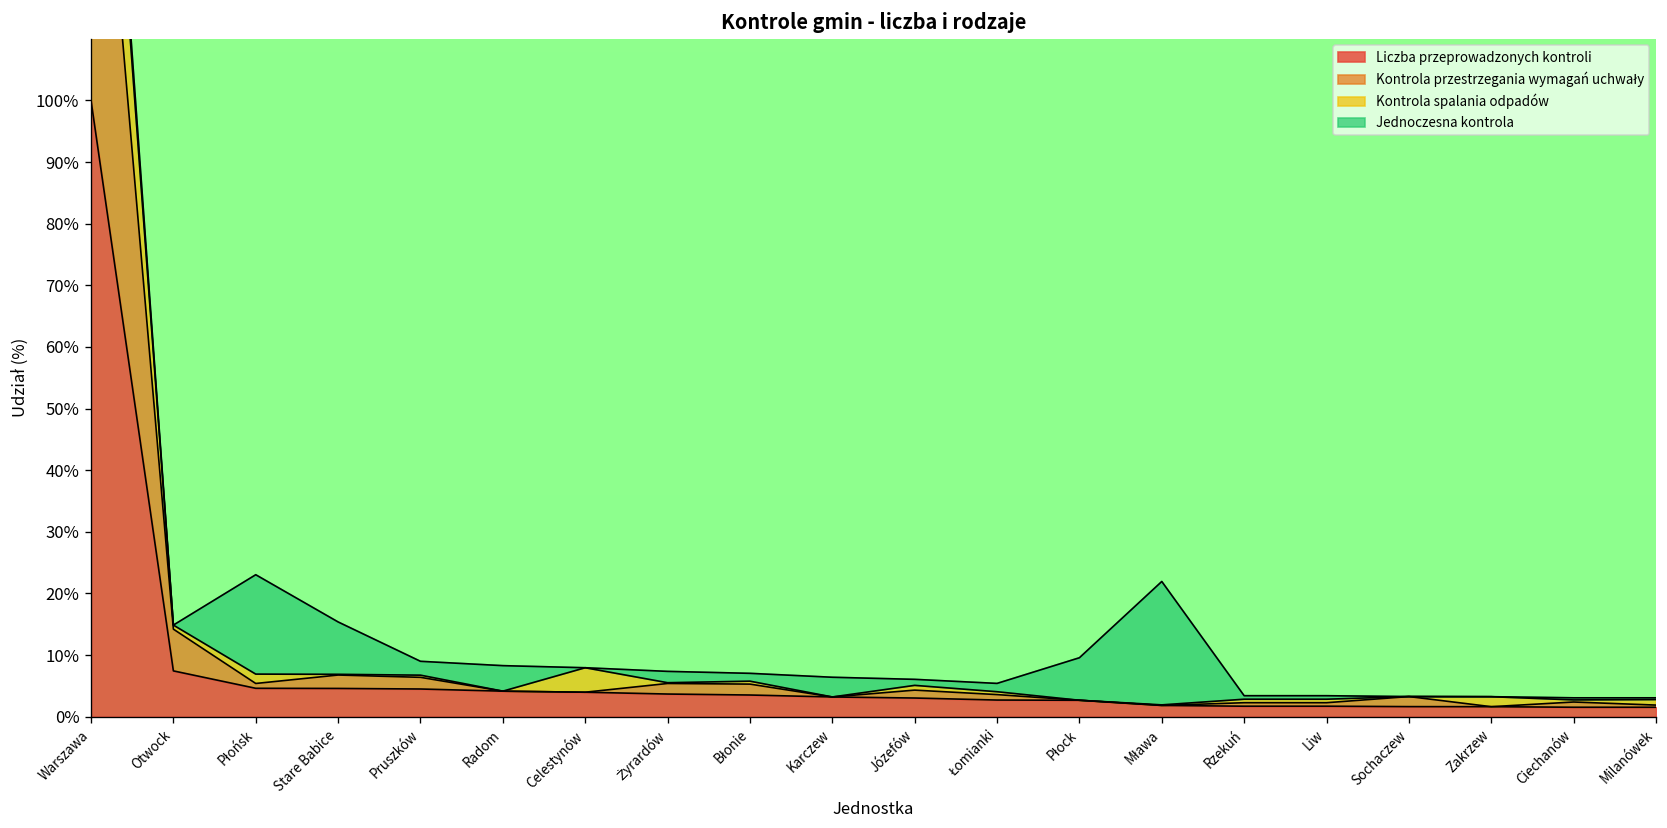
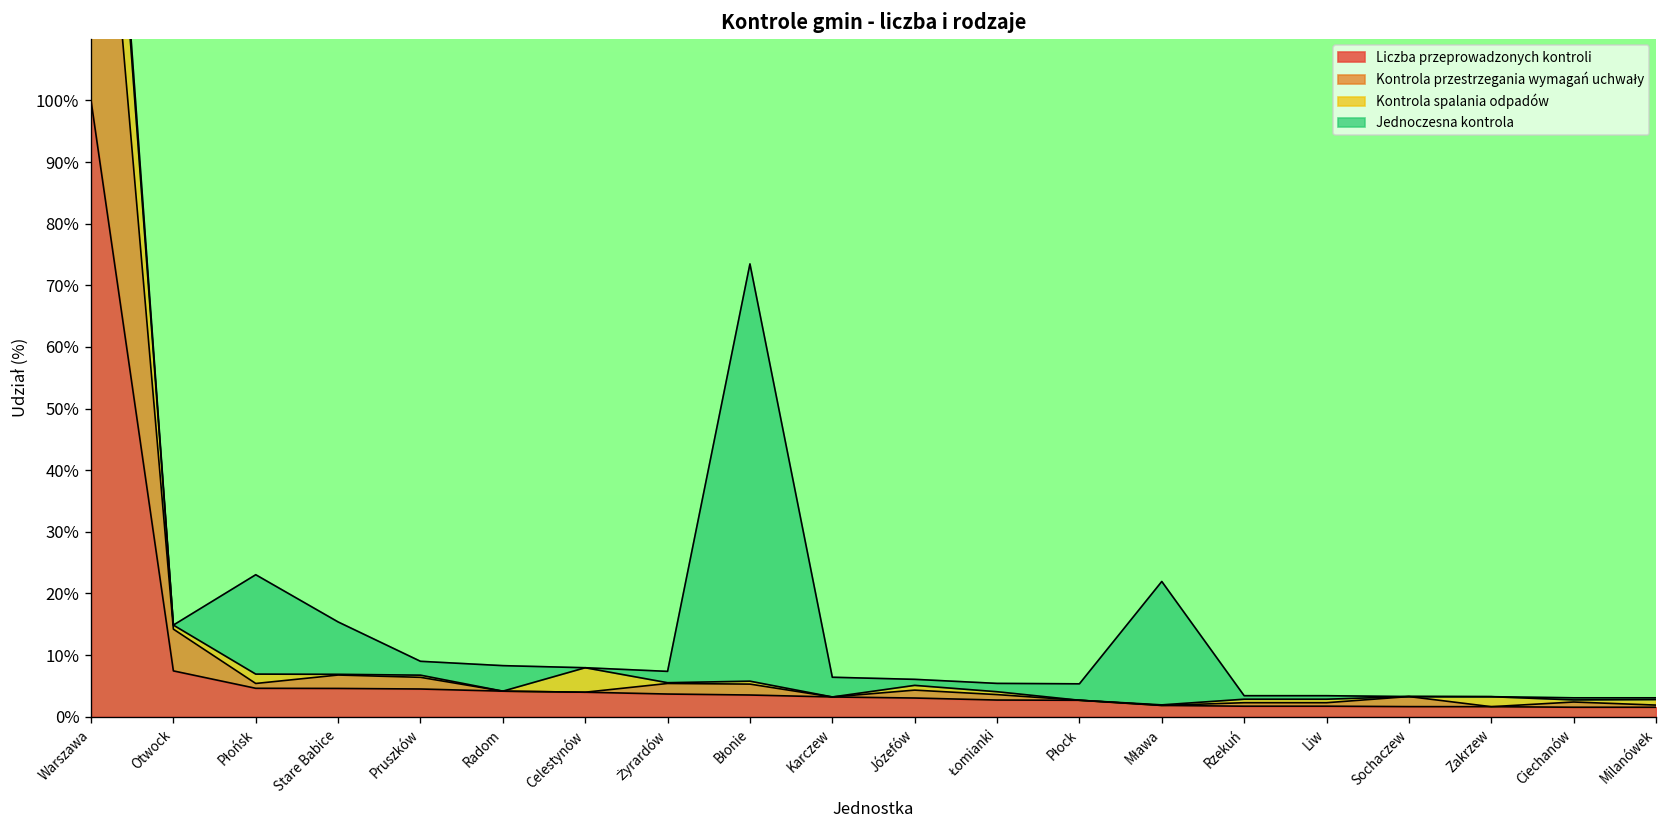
Jednoczesna kontrola, Błonie: 1% -> 68%
Jednoczesna kontrola, Płock: 7% -> 3%
